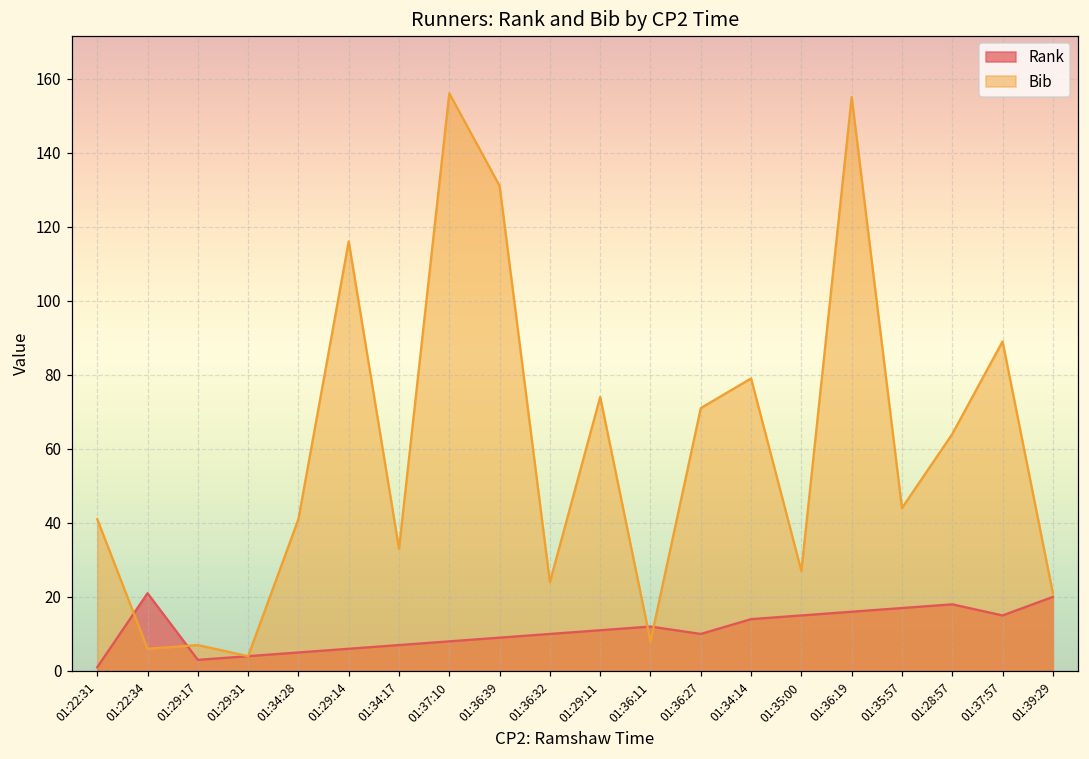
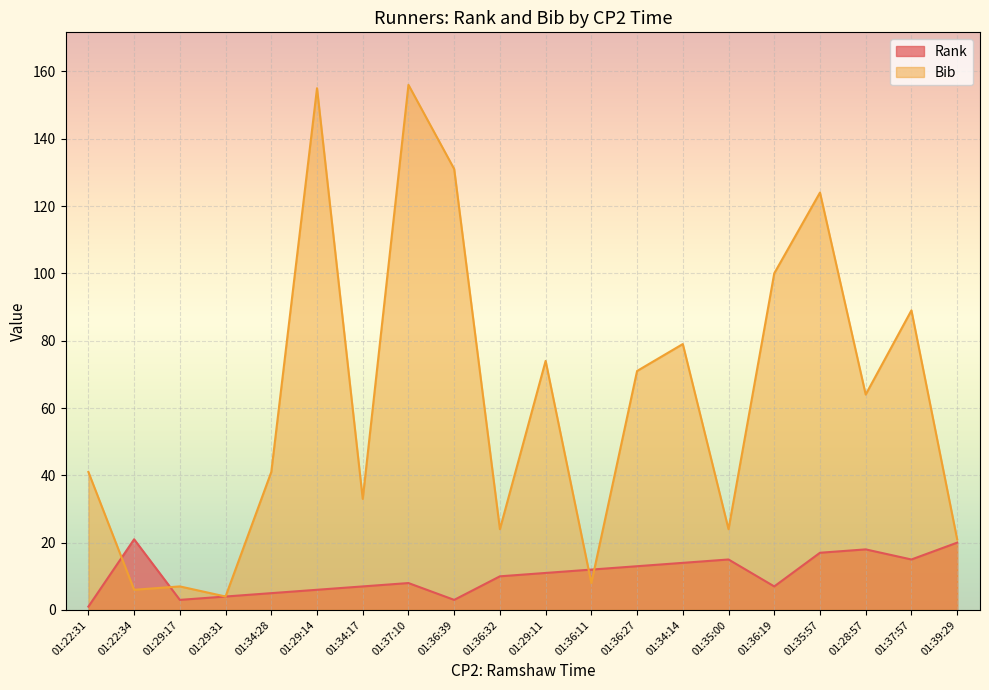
Bib, 01:29:14: 116 -> 155
Rank, 01:36:39: 9 -> 3
Rank, 01:36:27: 10 -> 13
Bib, 01:35:00: 27 -> 24
Rank, 01:36:19: 16 -> 7
Bib, 01:36:19: 155 -> 100
Bib, 01:35:57: 44 -> 124
